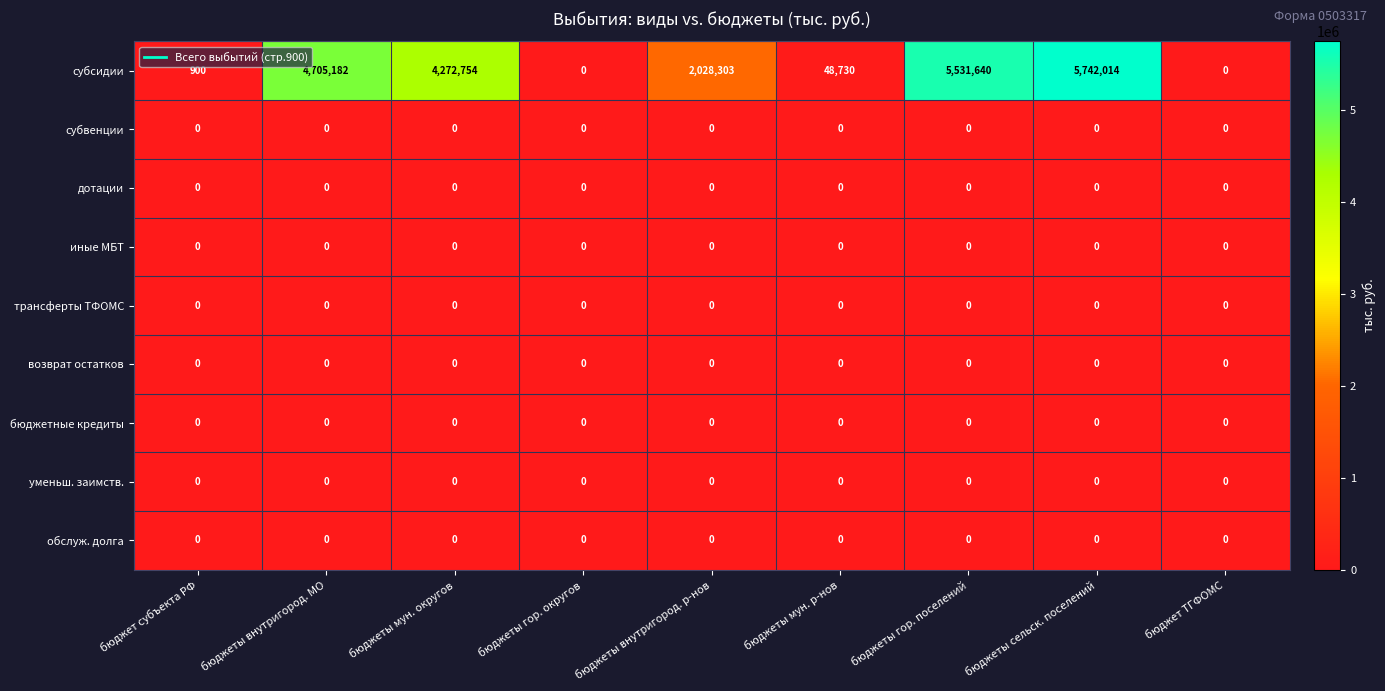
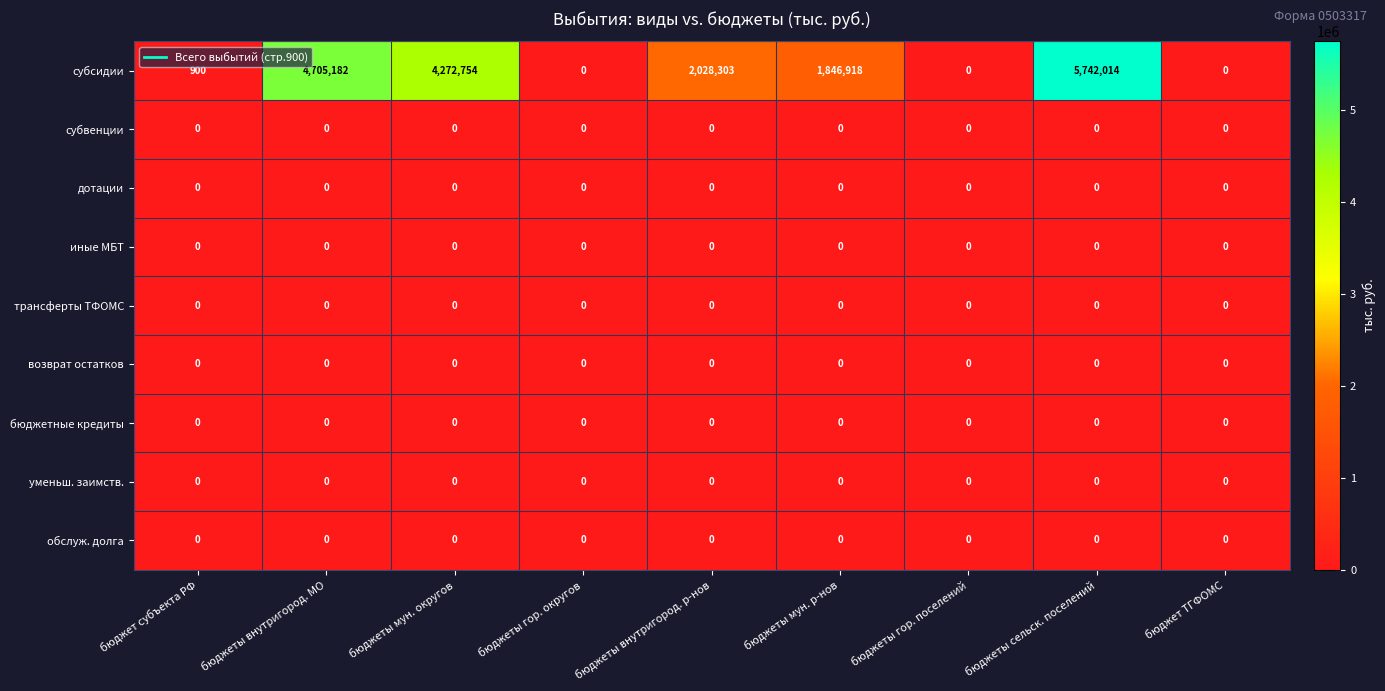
субсидии, бюджеты мун. р-нов: 48,730 -> 1,846,918
субсидии, бюджеты гор. поселений: 5,531,640 -> 0
